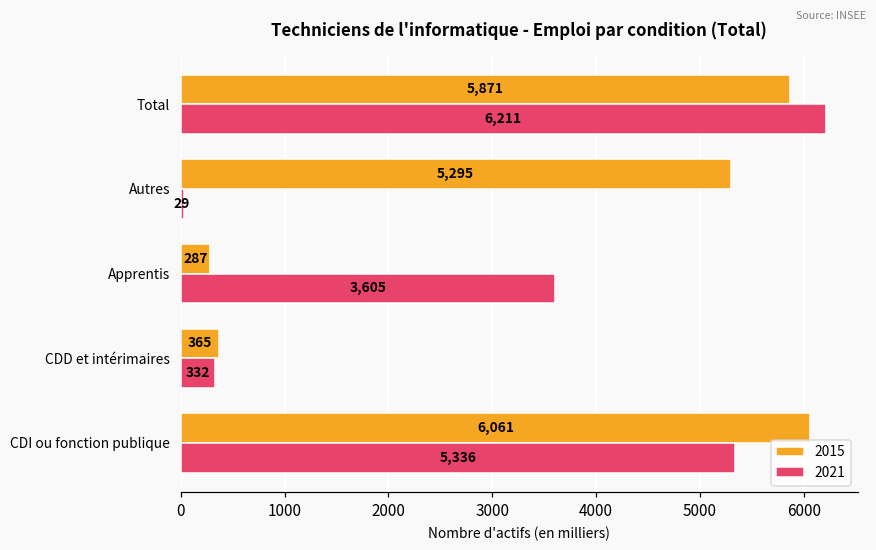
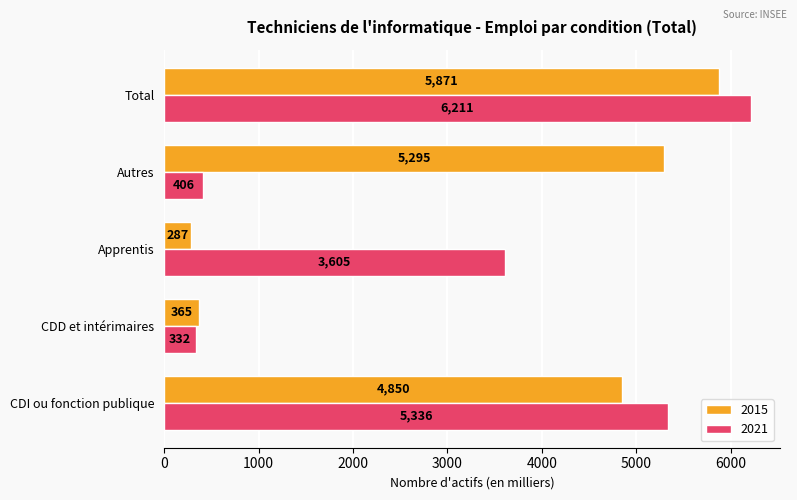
2021, Autres: 29 -> 406
2015, CDI ou fonction publique: 6,061 -> 4,850
